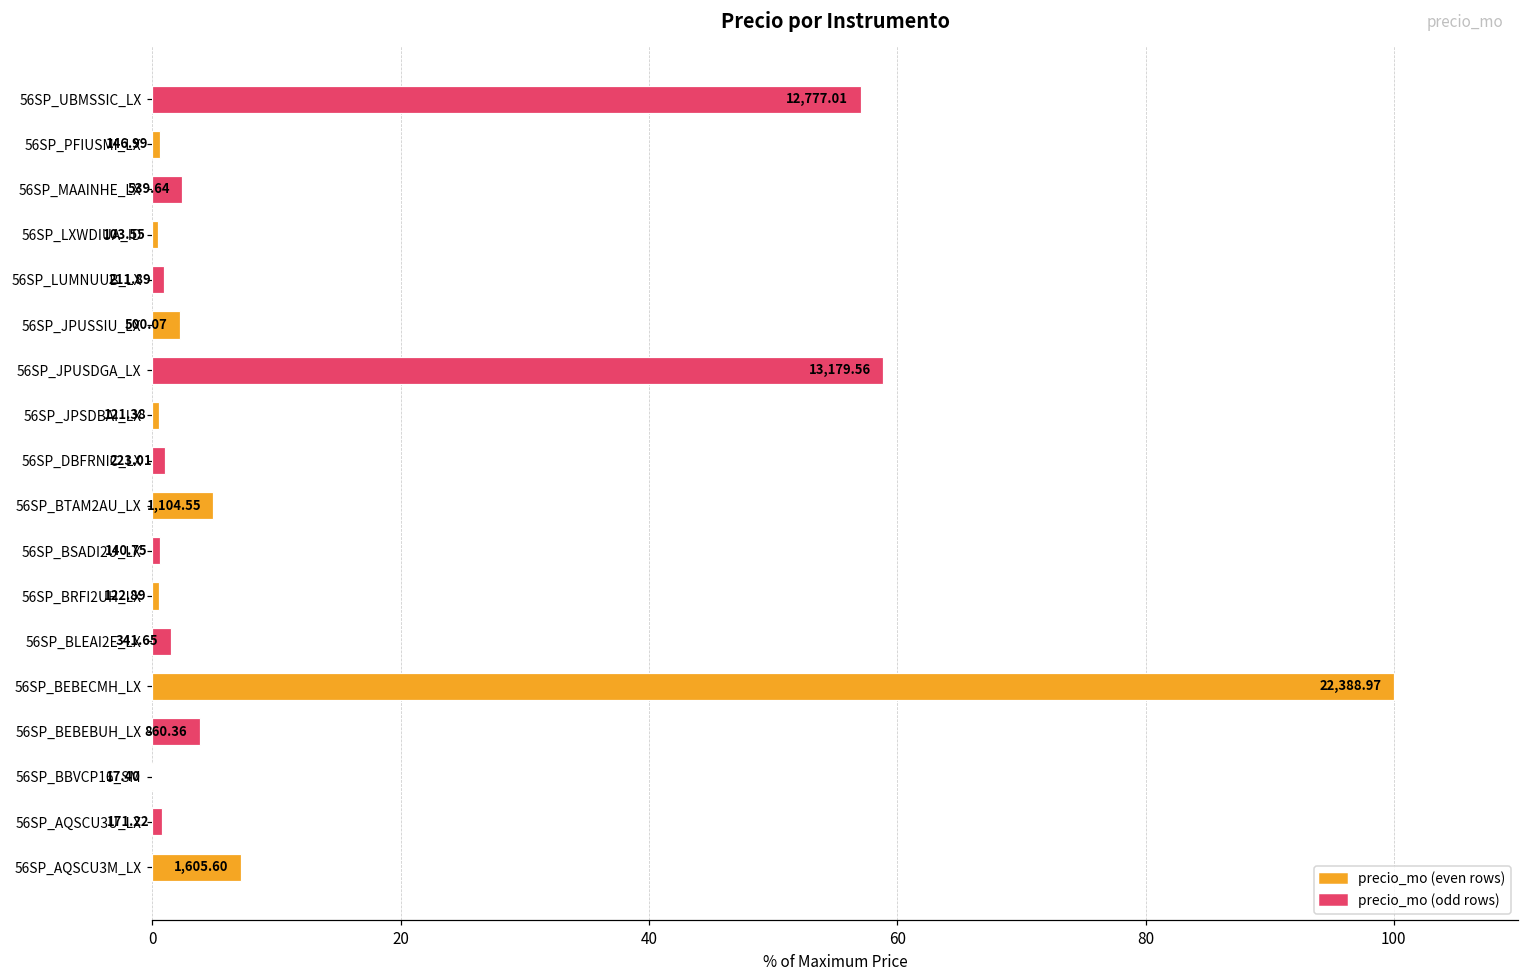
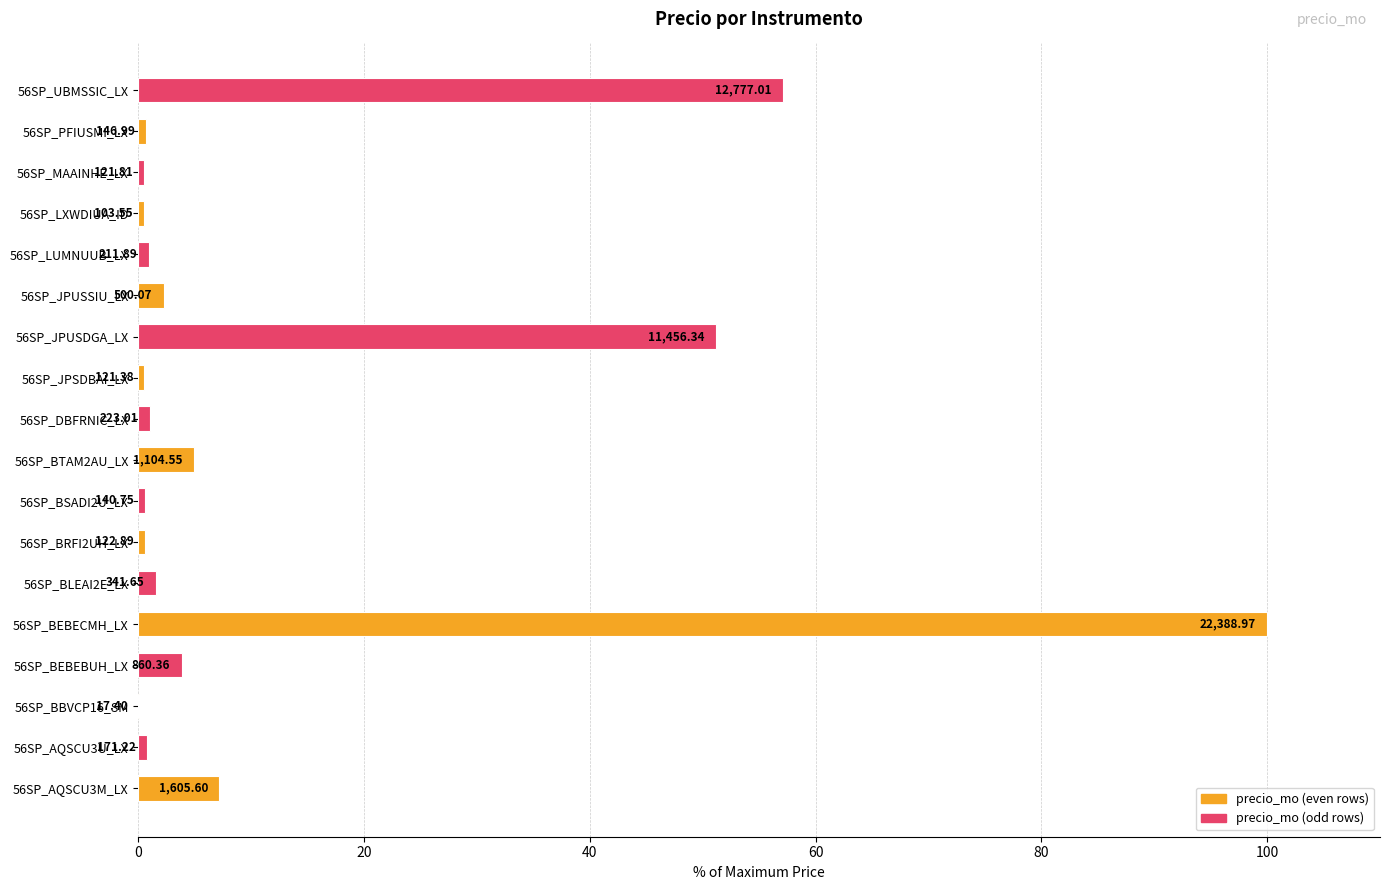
56SP_MAAINHE_LX: 539.64 -> 121.81
56SP_JPUSDGA_LX: 13,179.56 -> 11,456.34
